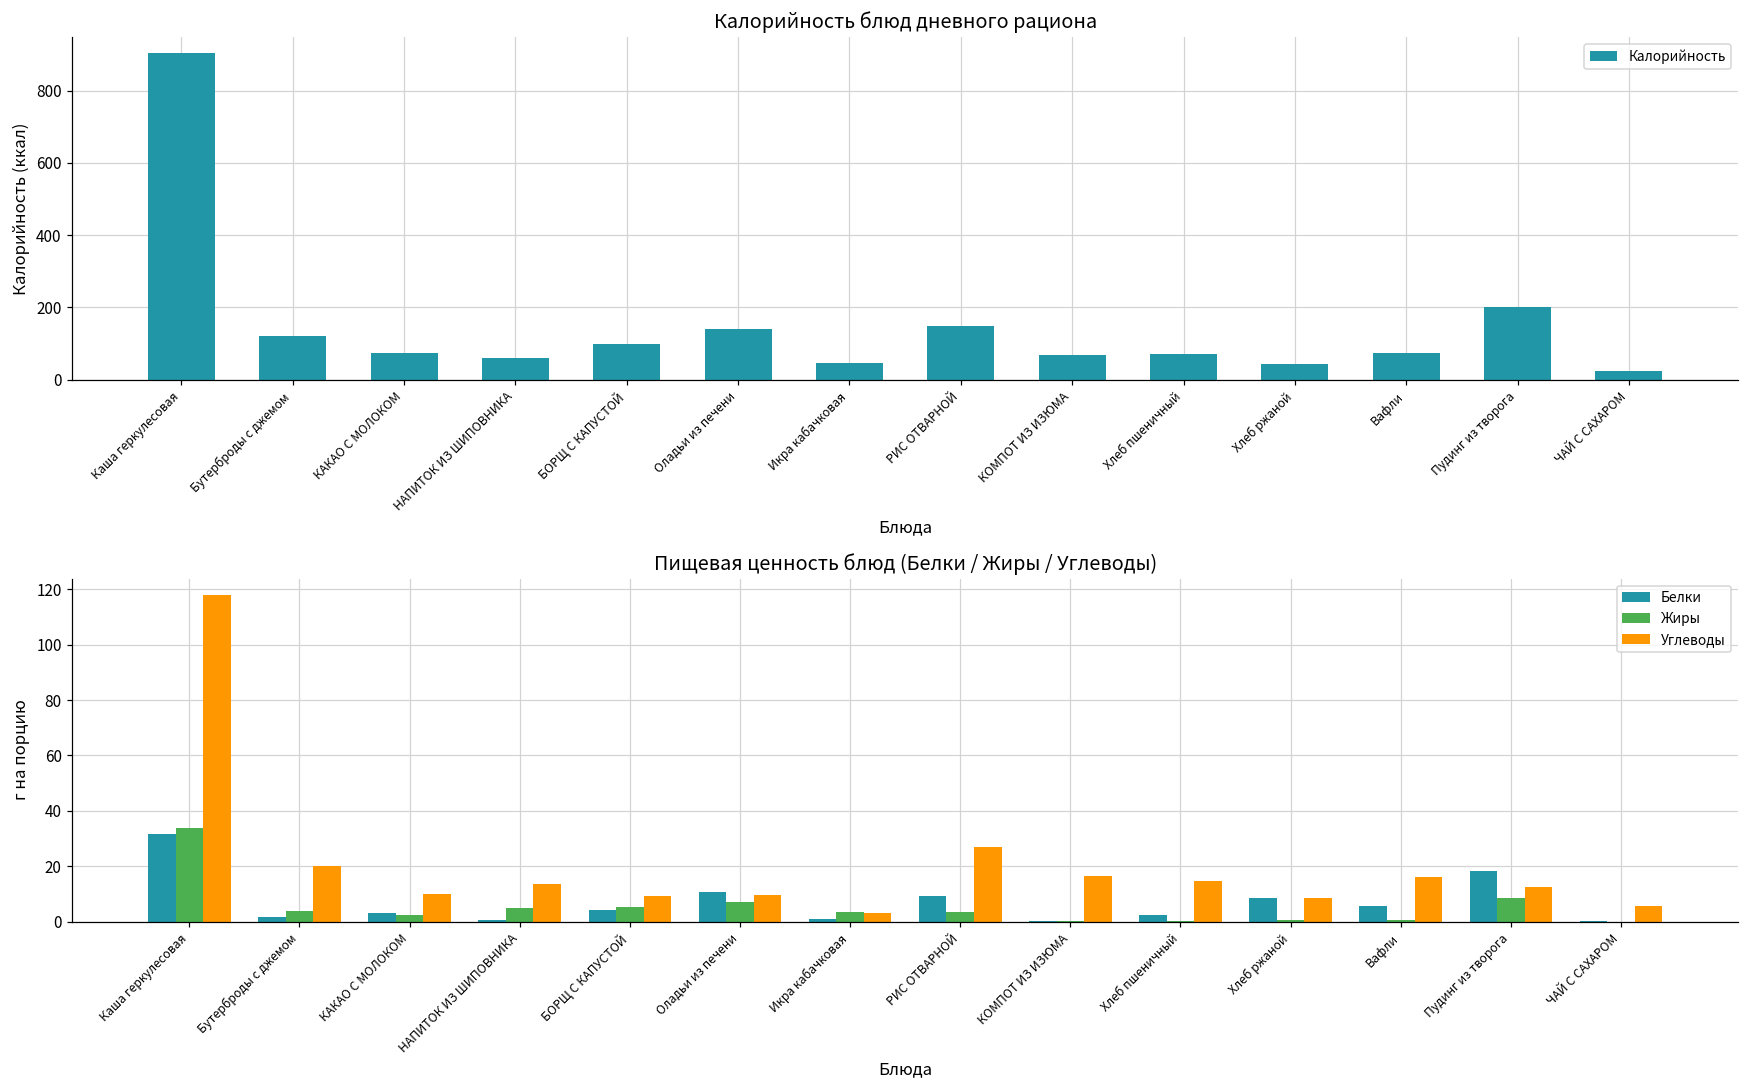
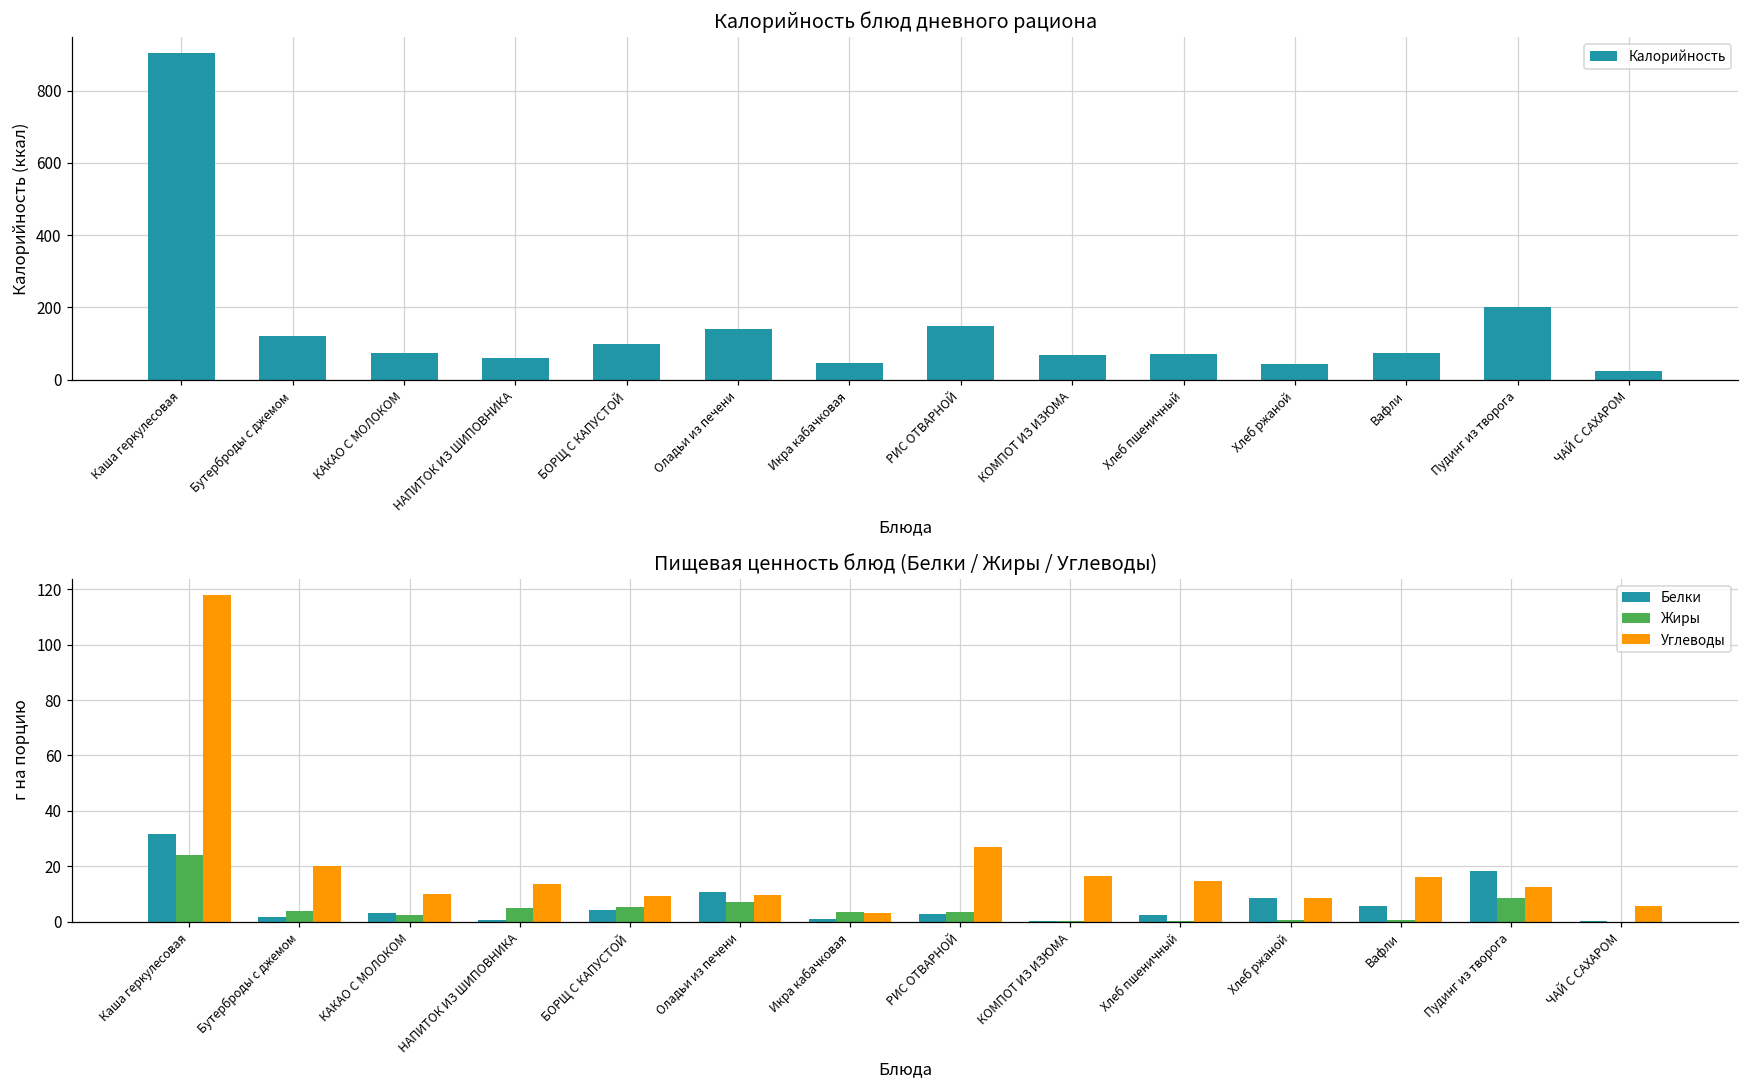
Пищевая ценность блюд (Белки / Жиры / Углеводы), Жиры, Каша геркулесовая: 34 -> 24
Пищевая ценность блюд (Белки / Жиры / Углеводы), Белки, РИС ОТВАРНОЙ: 9 -> 3
